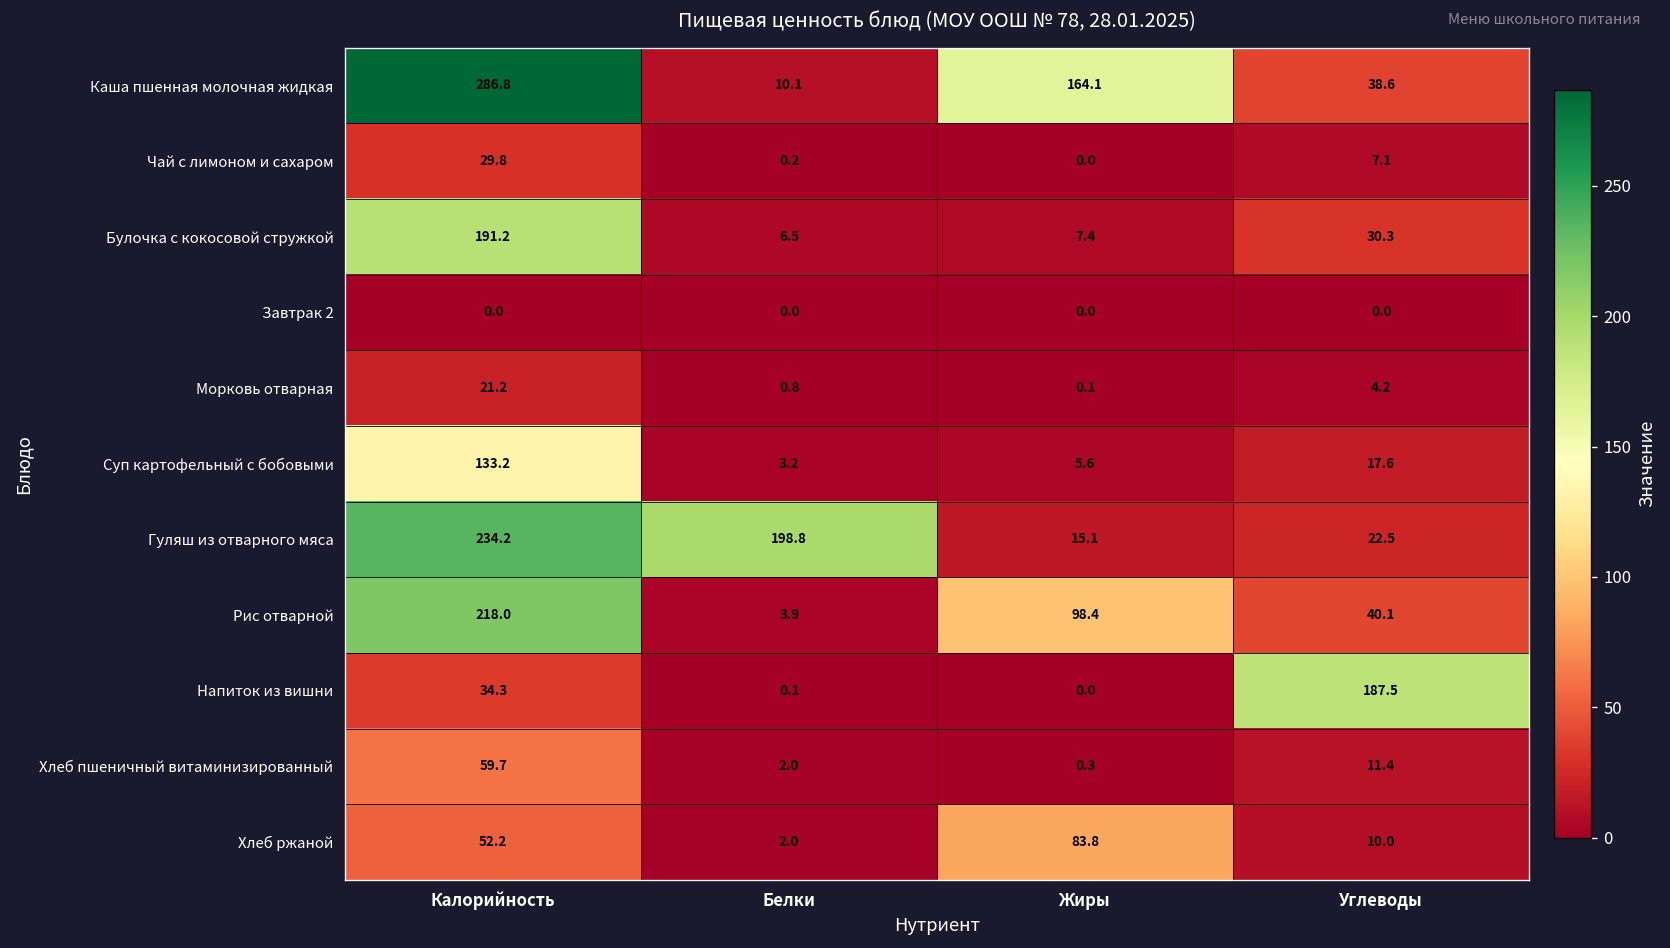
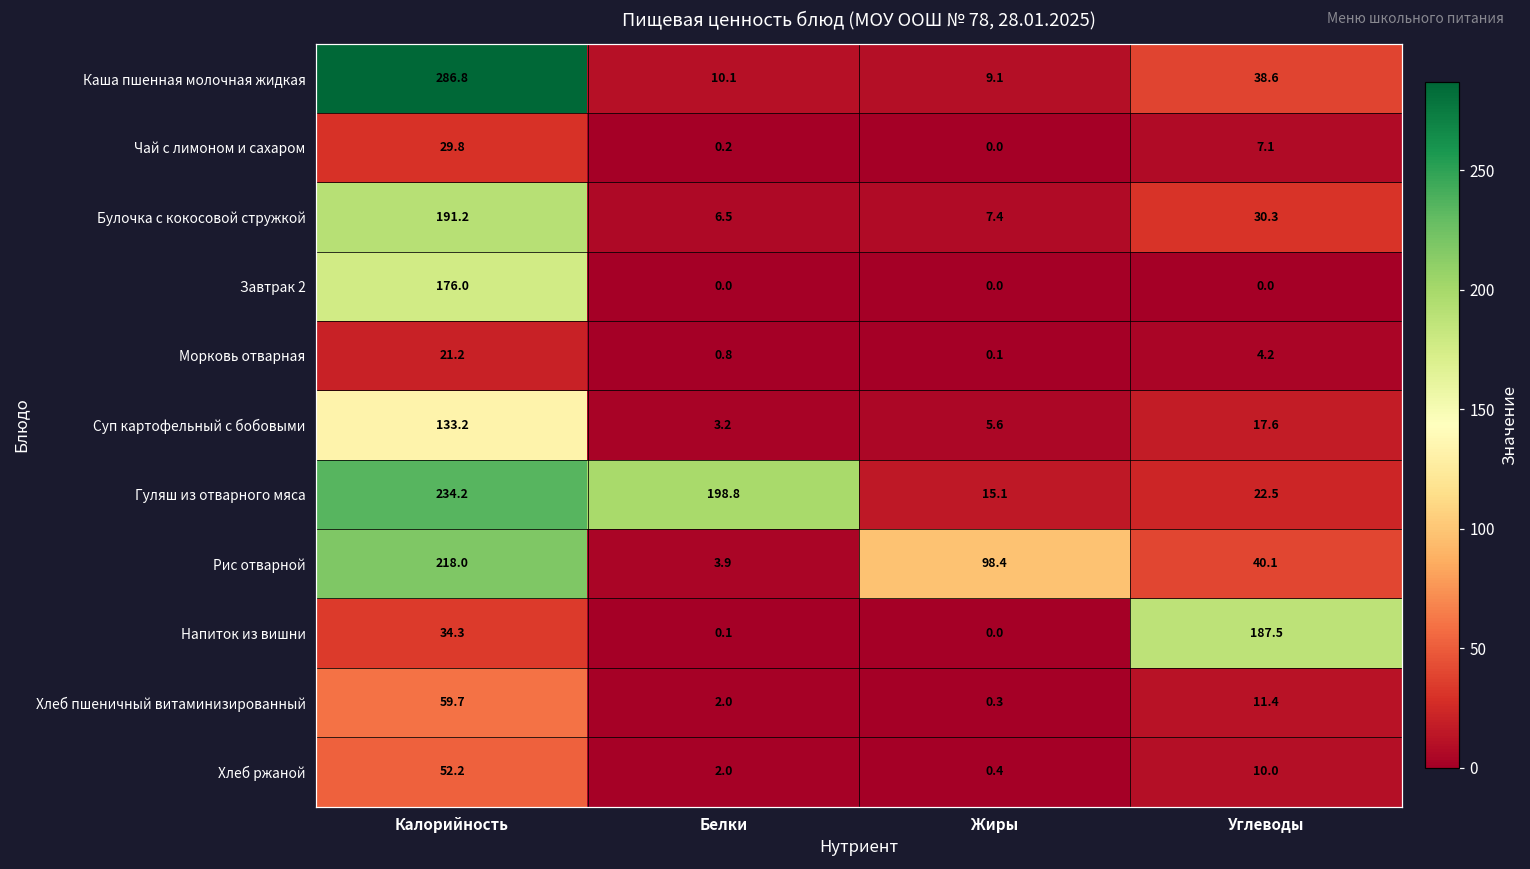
Каша пшенная молочная жидкая, Жиры: 164.1 -> 9.1
Завтрак 2, Калорийность: 0.0 -> 176.0
Хлеб ржаной, Жиры: 83.8 -> 0.4
